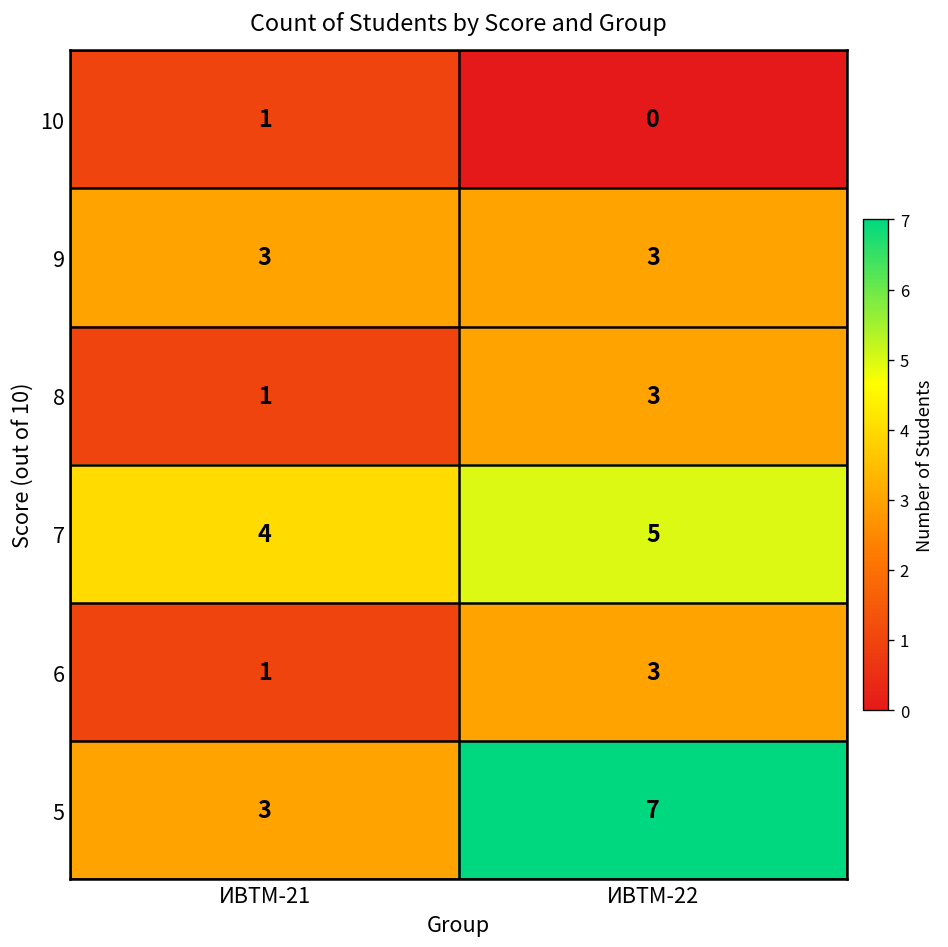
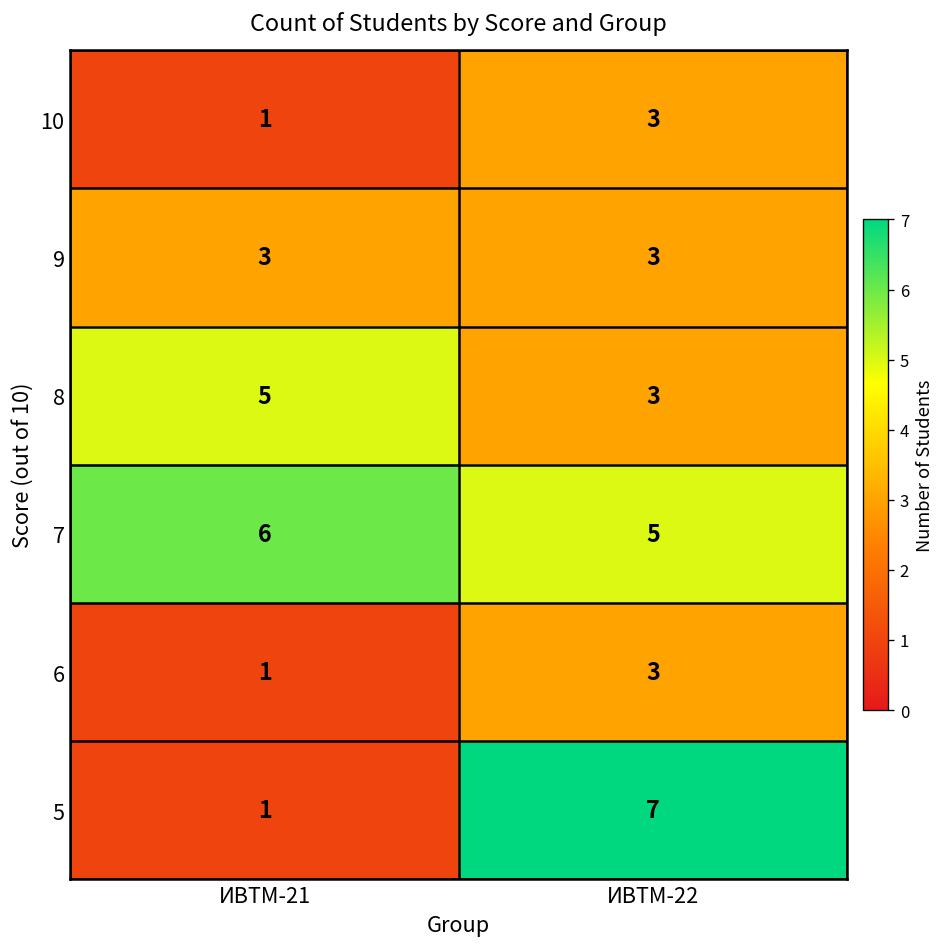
10, ИВТМ-22: 0 -> 3
8, ИВТМ-21: 1 -> 5
7, ИВТМ-21: 4 -> 6
5, ИВТМ-21: 3 -> 1
